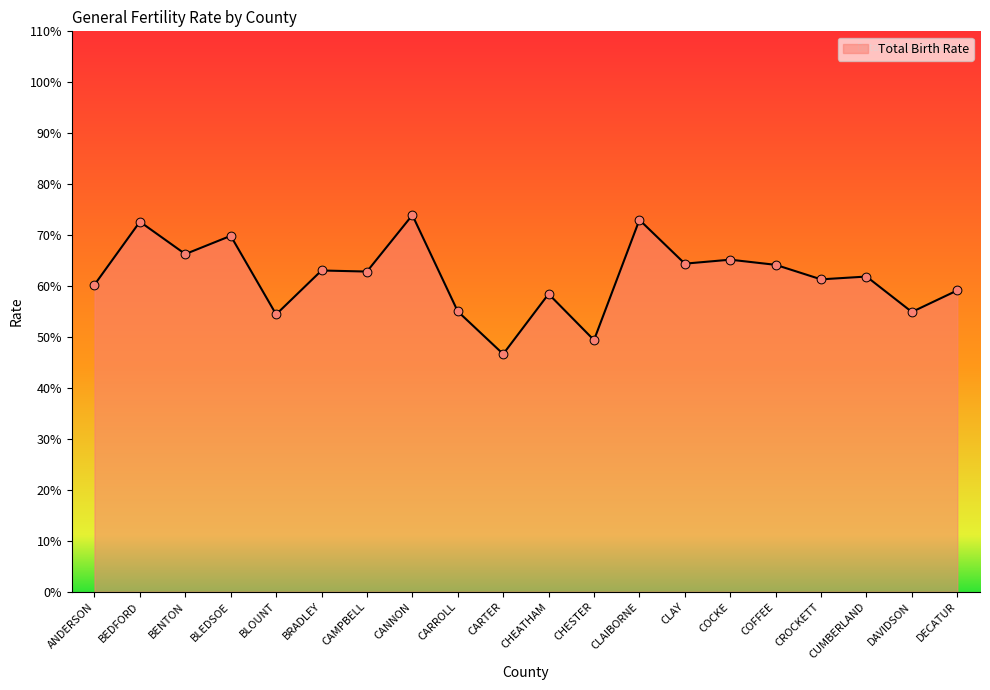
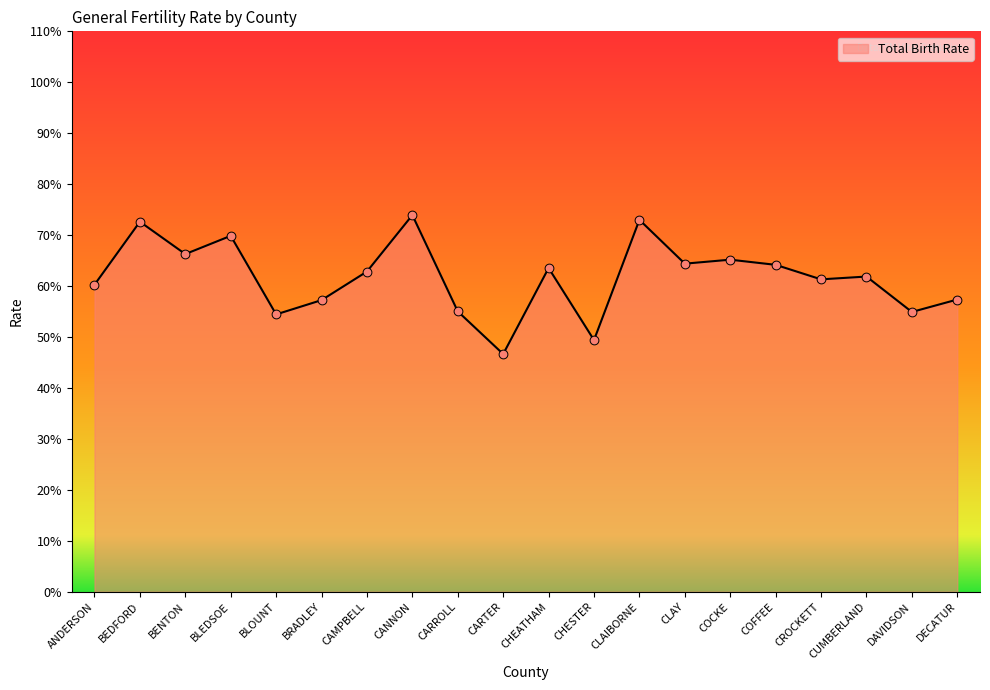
BRADLEY: 63% -> 57%
CHEATHAM: 58% -> 64%
DECATUR: 59% -> 57%
